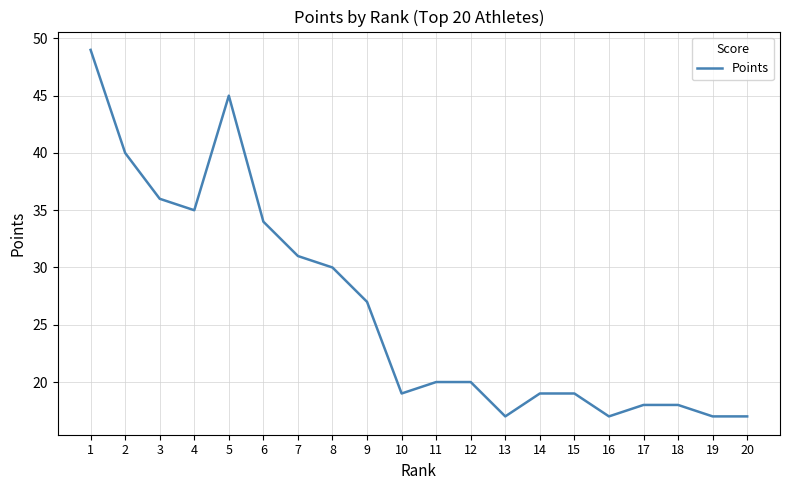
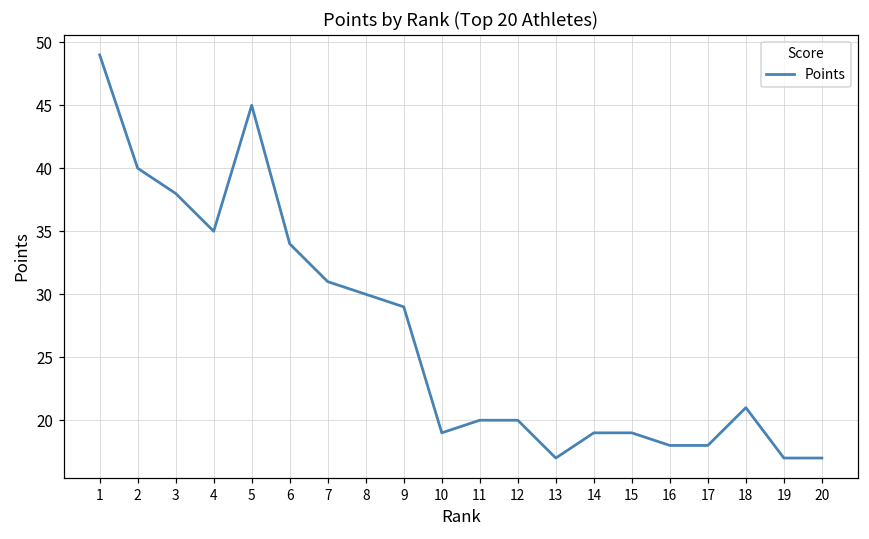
3: 36 -> 38
9: 27 -> 29
16: 17 -> 18
18: 18 -> 21
